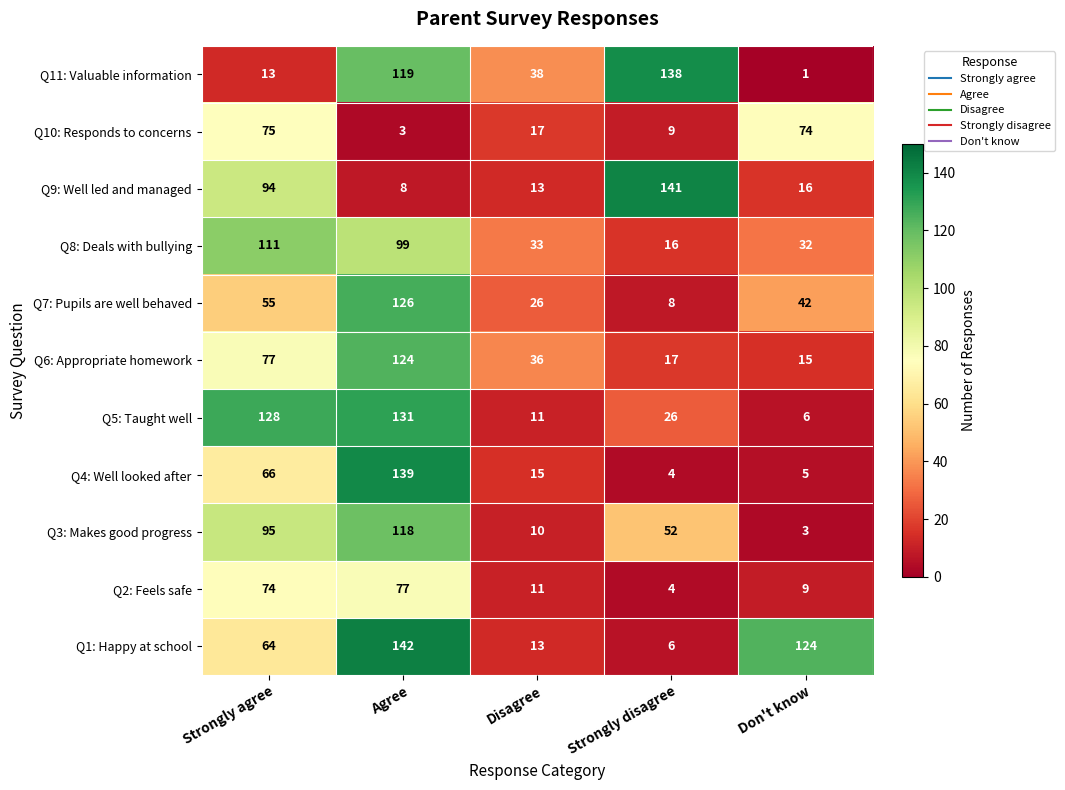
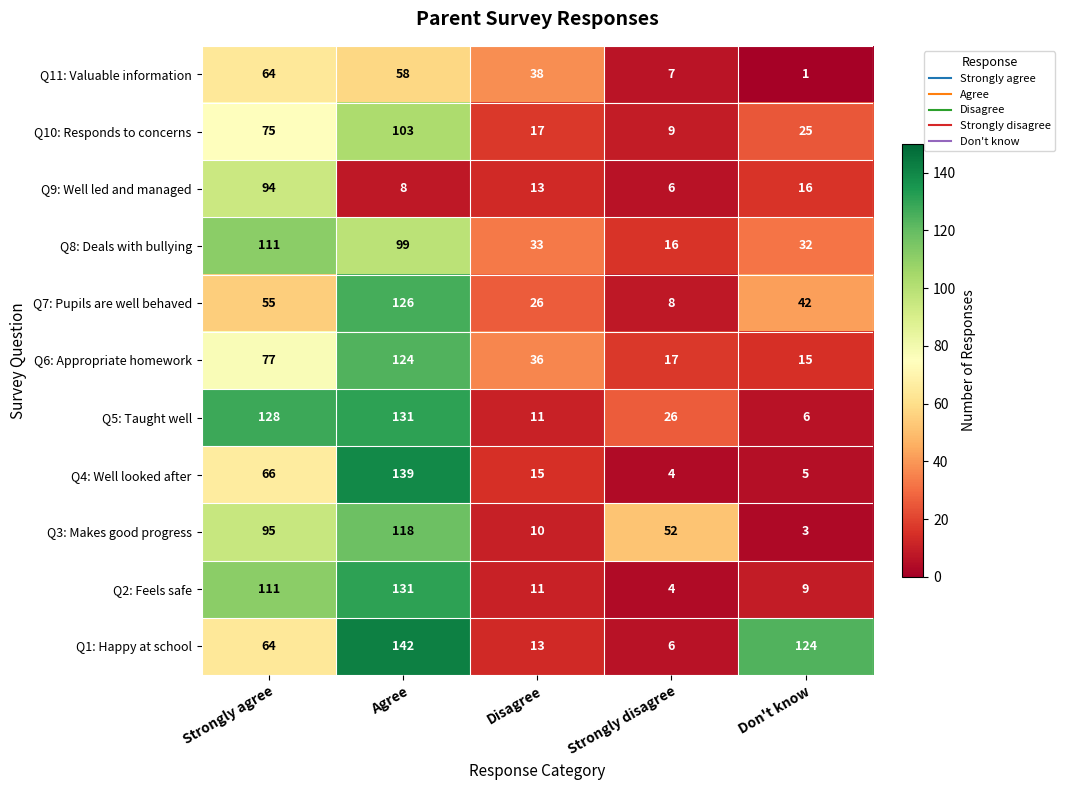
Q11: Valuable information, Strongly agree: 13 -> 64
Q11: Valuable information, Agree: 119 -> 58
Q11: Valuable information, Strongly disagree: 138 -> 7
Q10: Responds to concerns, Agree: 3 -> 103
Q10: Responds to concerns, Don't know: 74 -> 25
Q9: Well led and managed, Strongly disagree: 141 -> 6
Q2: Feels safe, Strongly agree: 74 -> 111
Q2: Feels safe, Agree: 77 -> 131
